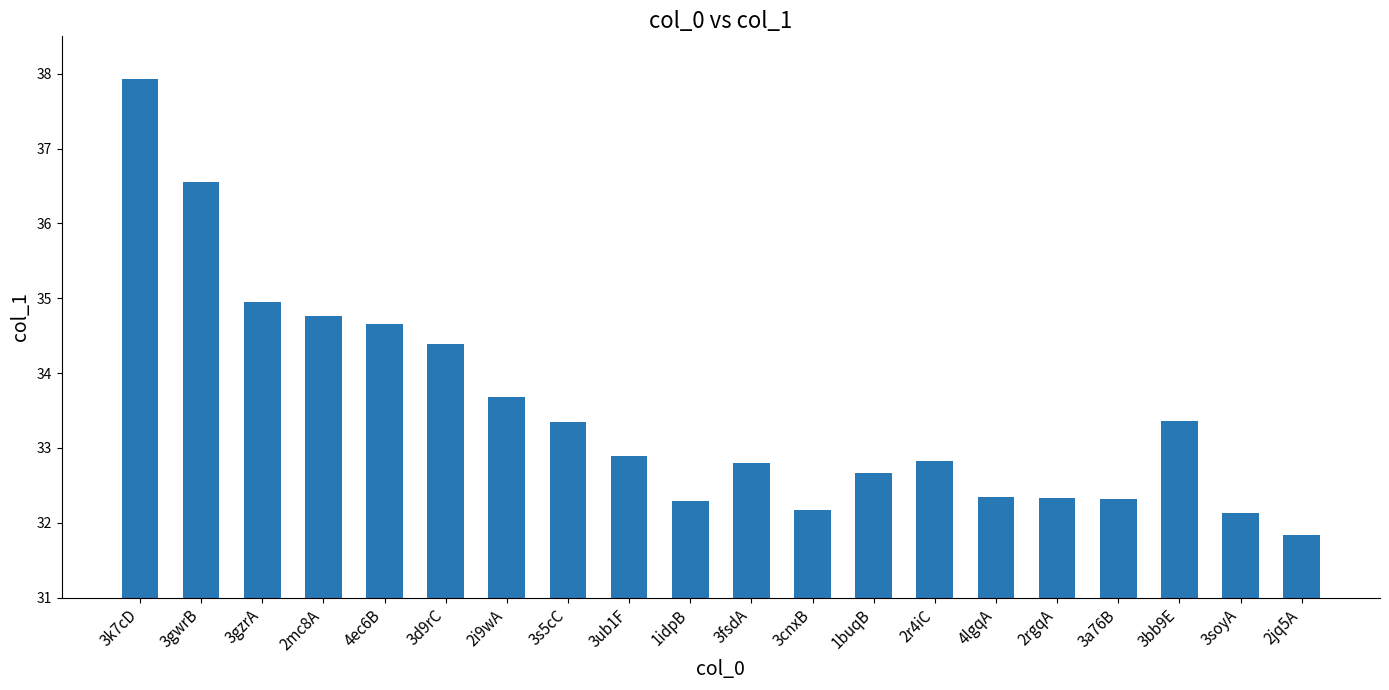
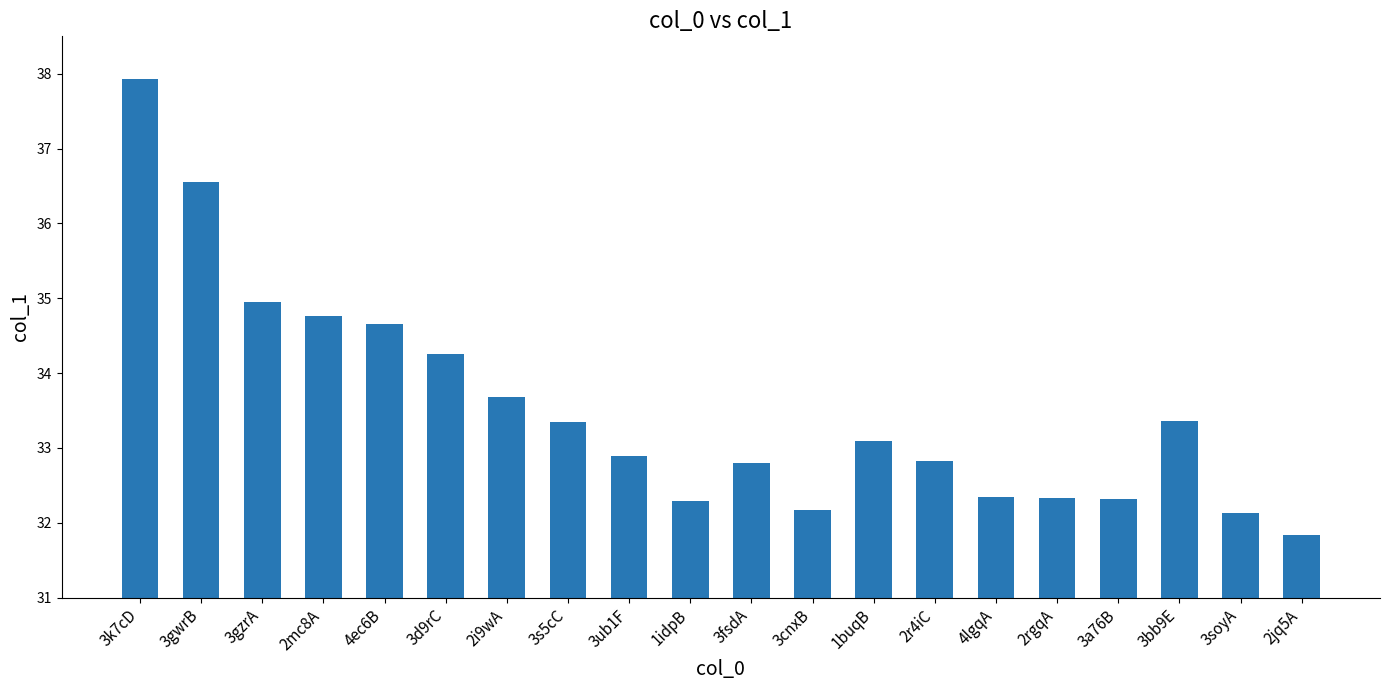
3d9rC: 34.4 -> 34.3
1buqB: 32.7 -> 33.1
